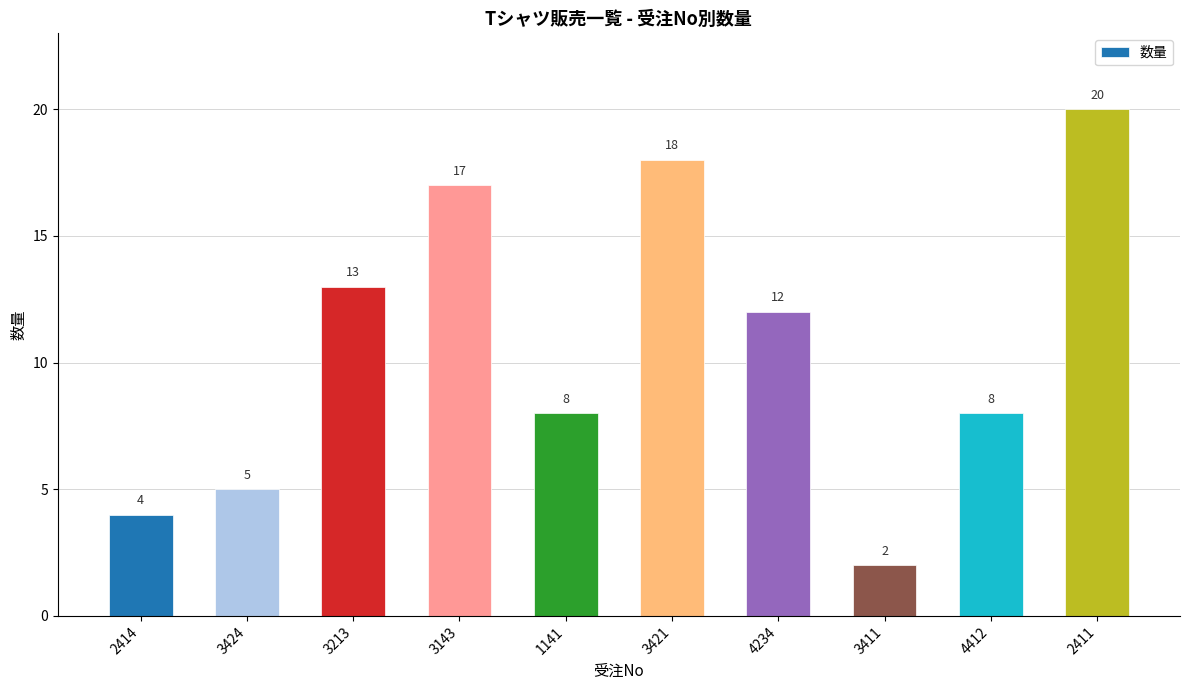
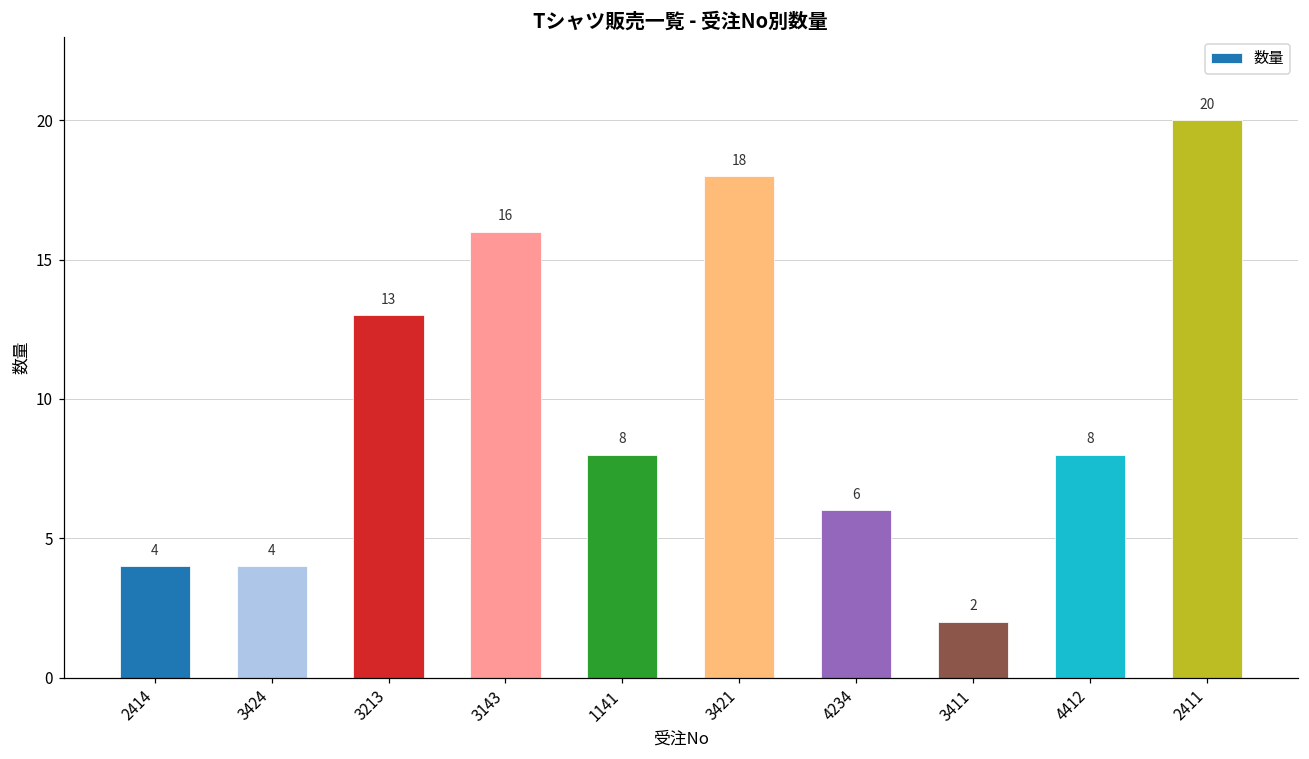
3424: 5 -> 4
3143: 17 -> 16
4234: 12 -> 6
